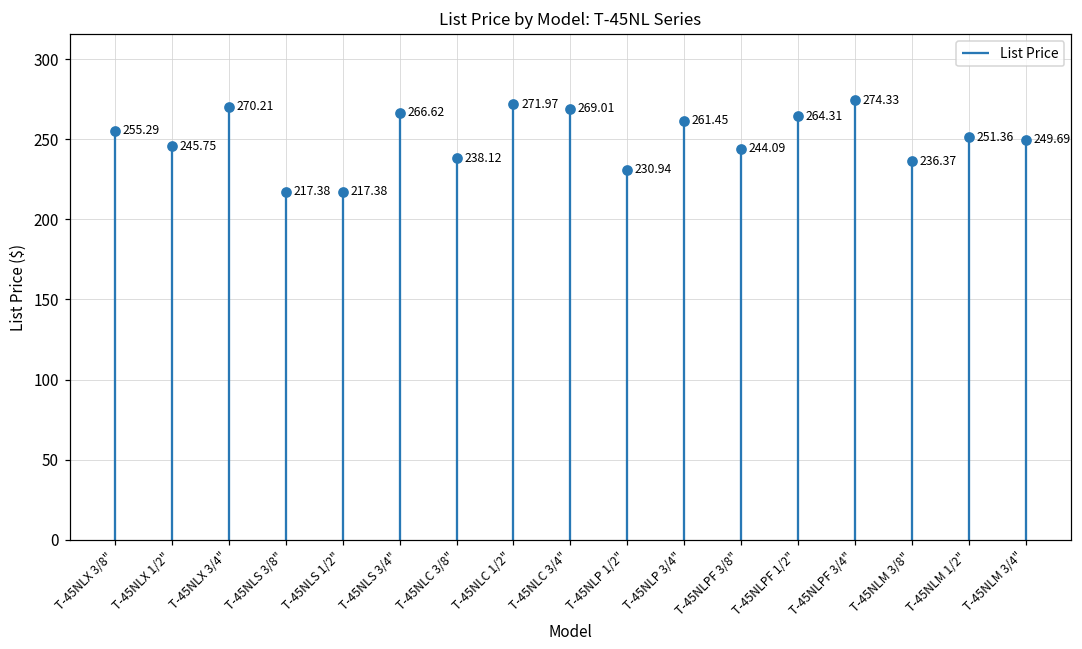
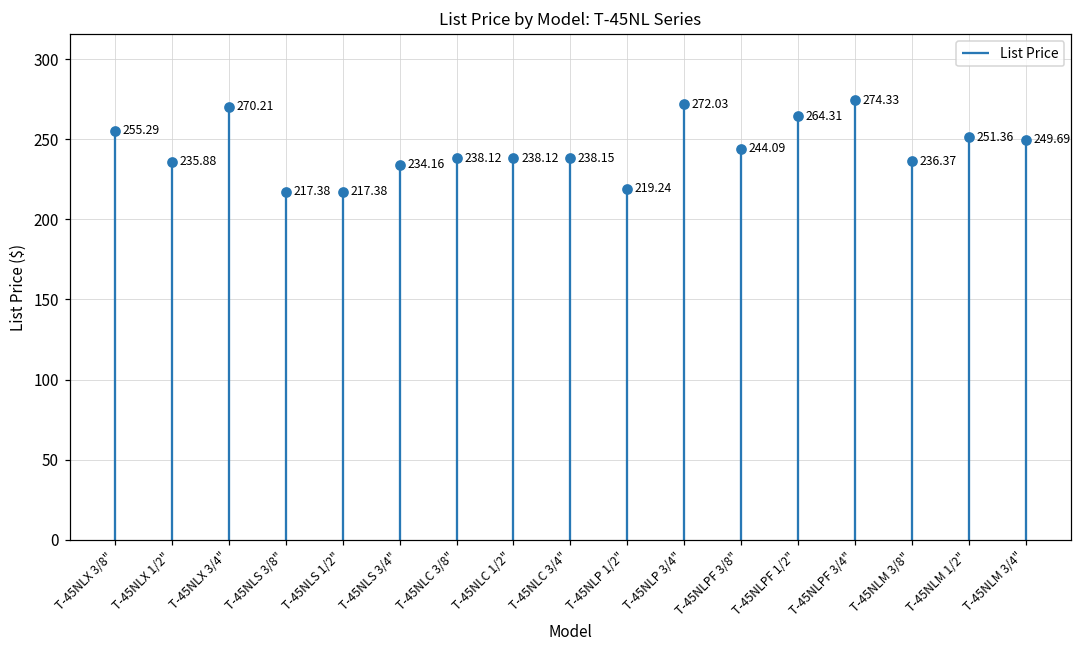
T-45NLX 1/2": 245.75 -> 235.88
T-45NLS 3/4": 266.62 -> 234.16
T-45NLC 1/2": 271.97 -> 238.12
T-45NLC 3/4": 269.01 -> 238.15
T-45NLP 1/2": 230.94 -> 219.24
T-45NLP 3/4": 261.45 -> 272.03
